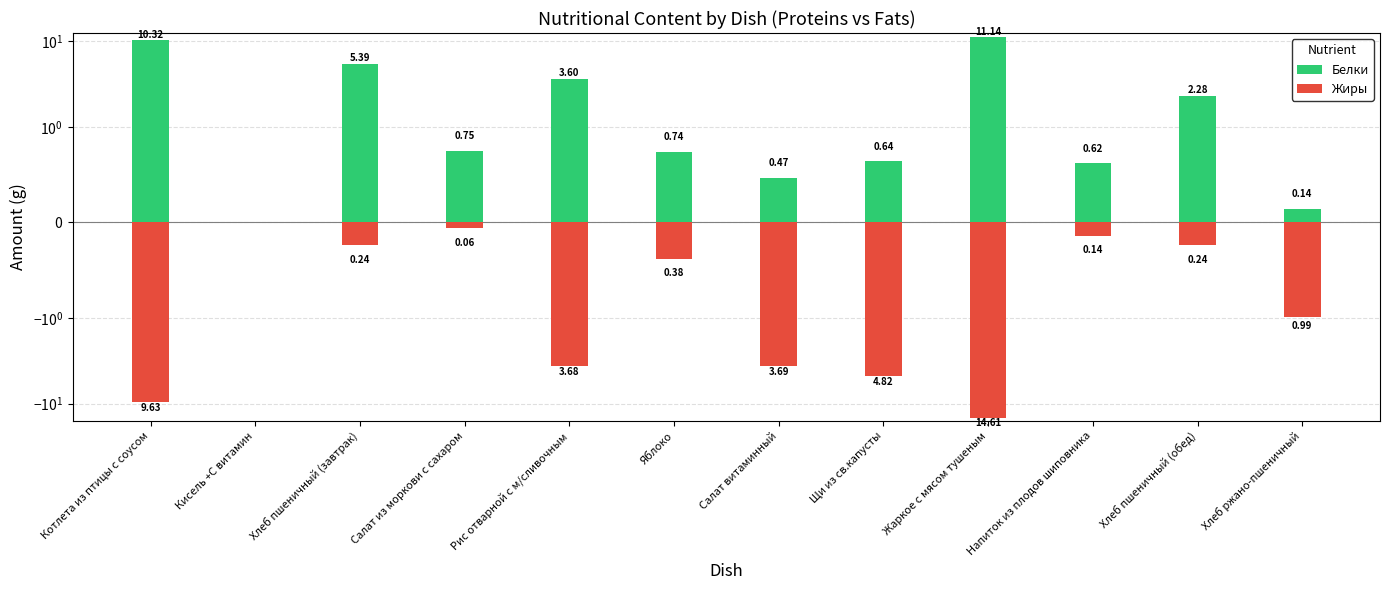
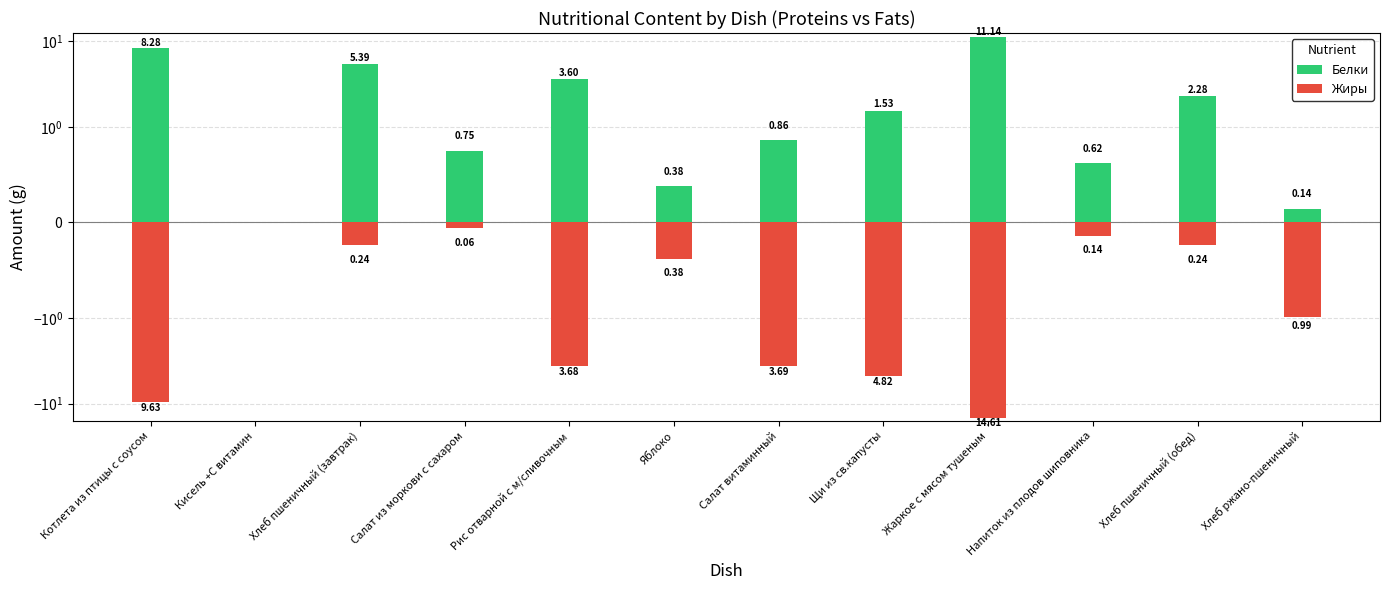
Белки, Котлета из птицы с соусом: 10.32 -> 8.28
Белки, Яблоко: 0.74 -> 0.38
Белки, Салат витаминный: 0.47 -> 0.86
Белки, Щи из св.капусты: 0.64 -> 1.53
